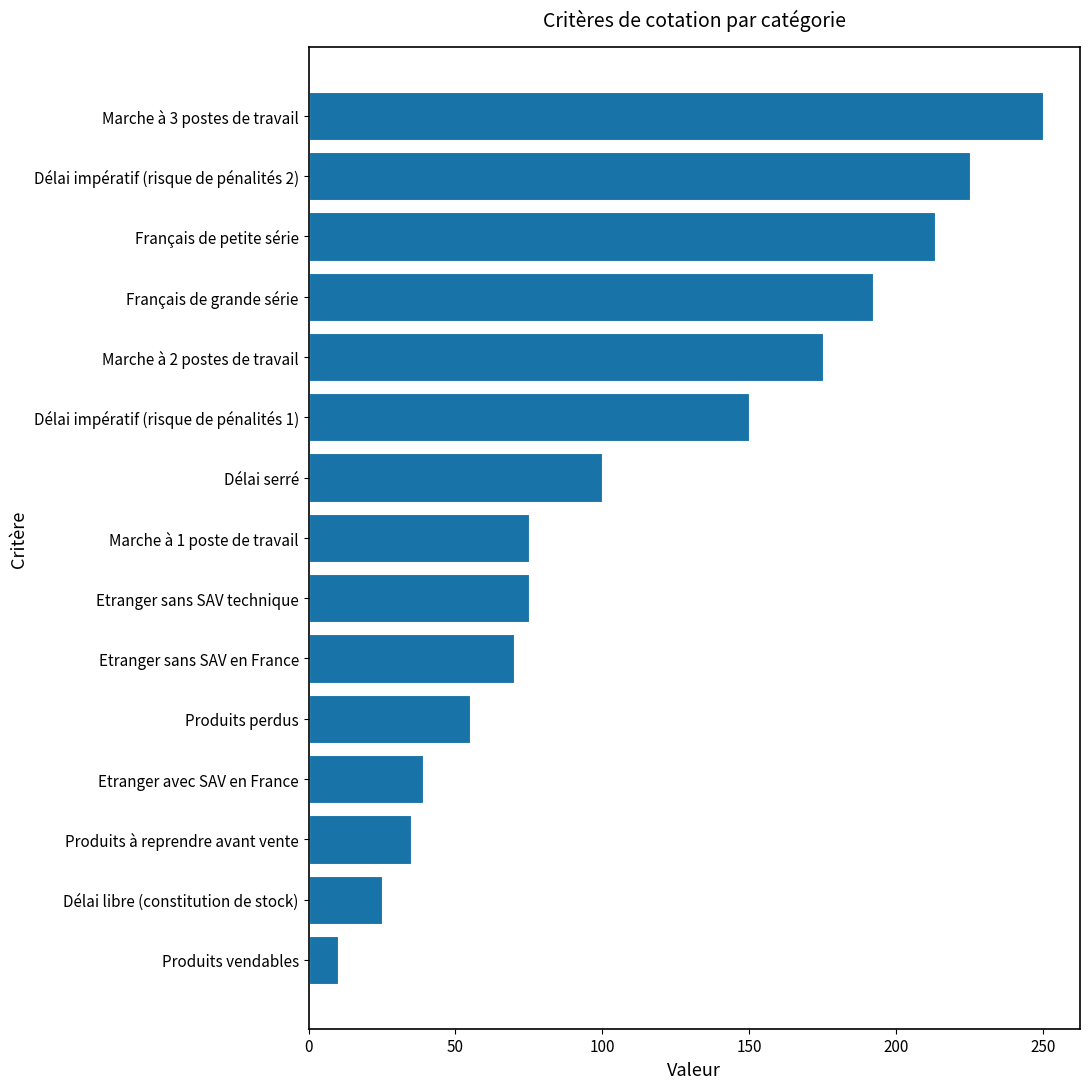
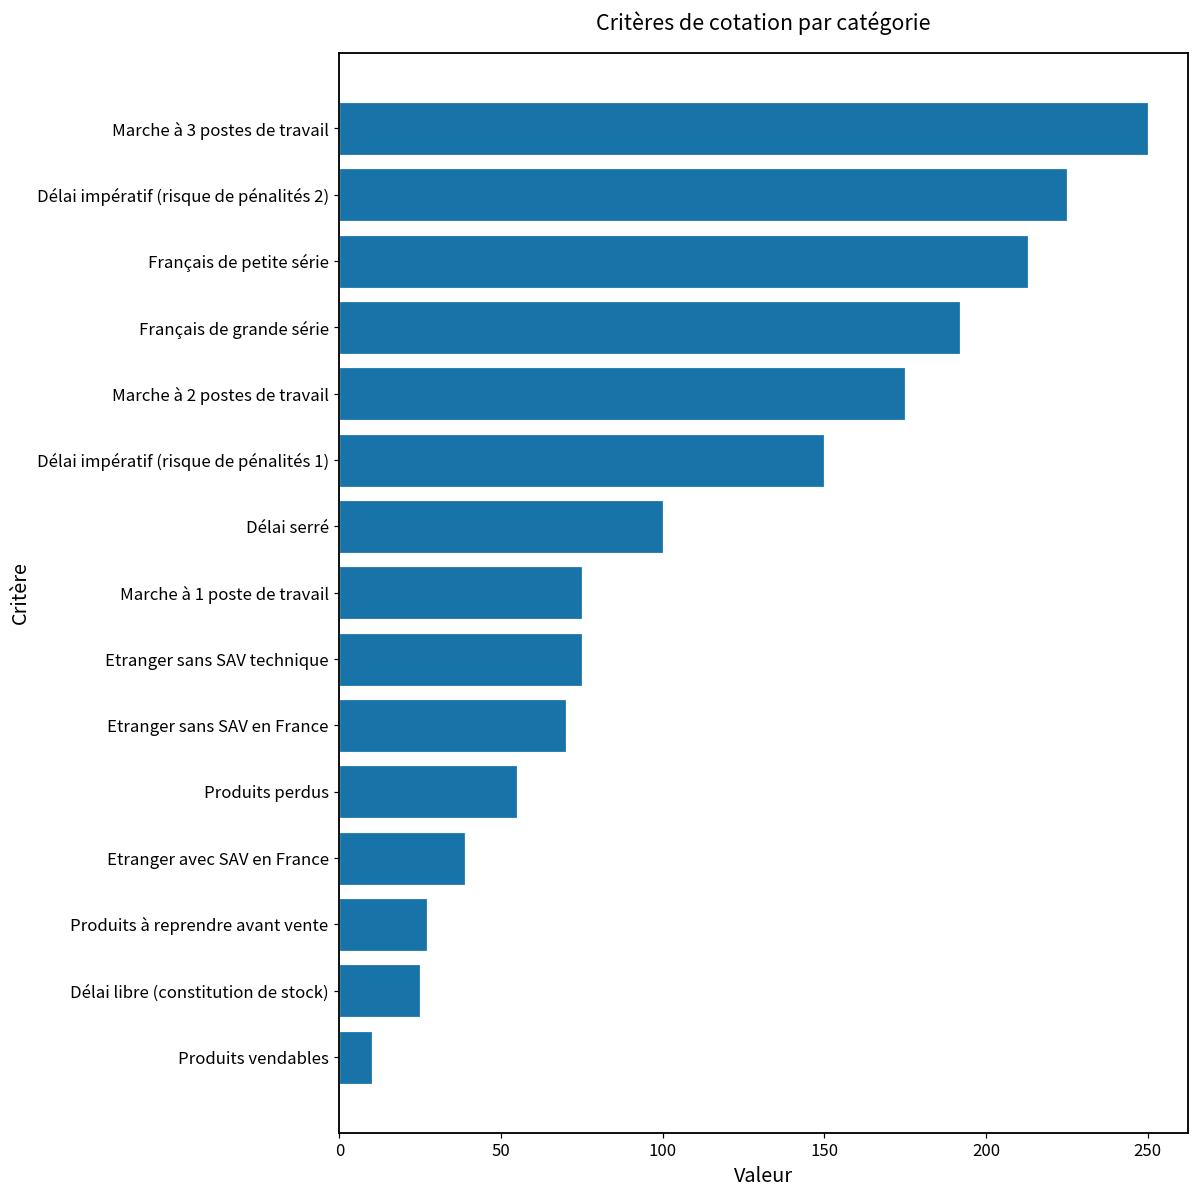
Produits à reprendre avant vente: 35 -> 27
